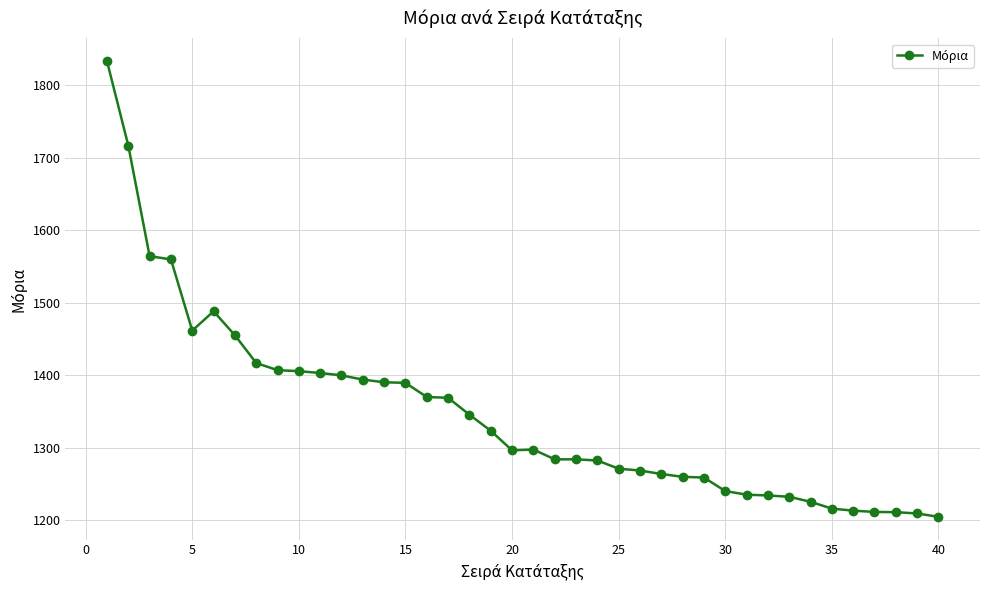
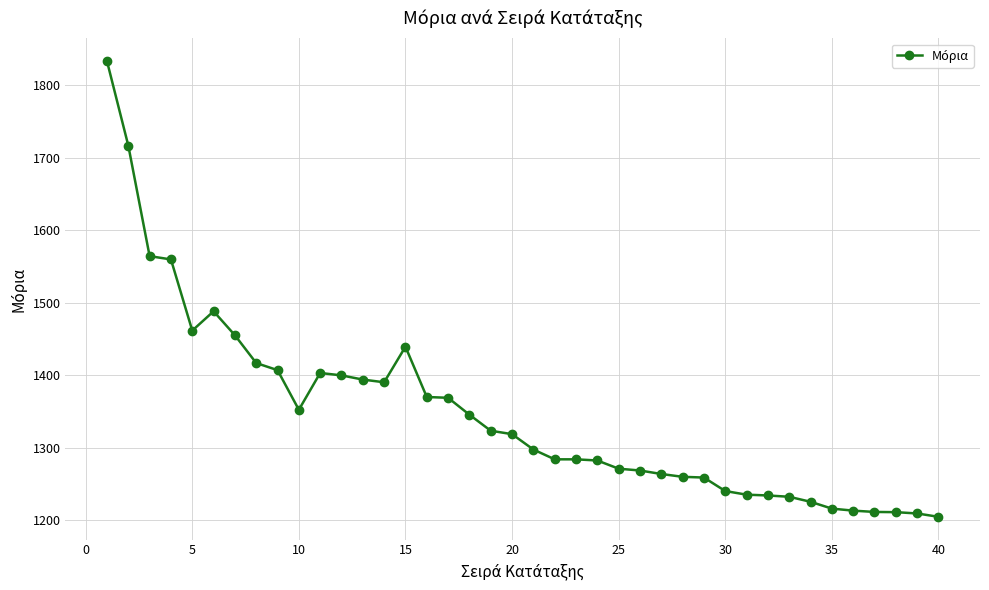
10: 1410 -> 1350
15: 1390 -> 1440
20: 1300 -> 1320
